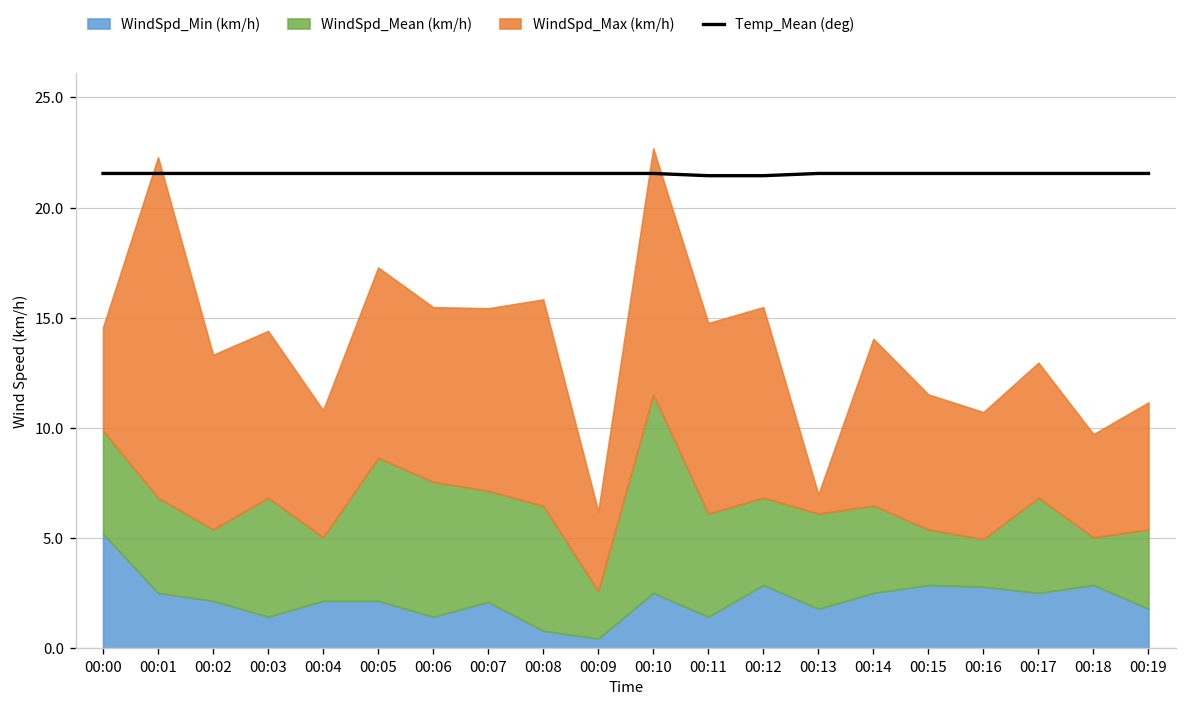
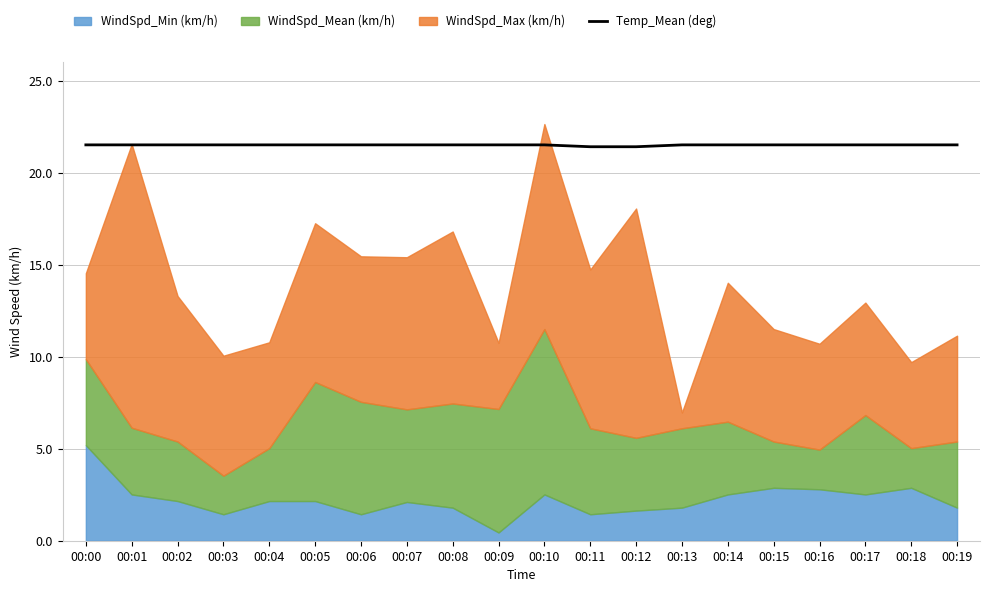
WindSpd_Mean (km/h), 00:01: 4.3 -> 3.6
WindSpd_Mean (km/h), 00:03: 5.4 -> 2.1
WindSpd_Max (km/h), 00:03: 7.6 -> 6.5
WindSpd_Min (km/h), 00:08: 0.8 -> 1.8
WindSpd_Mean (km/h), 00:09: 2.2 -> 6.7
WindSpd_Min (km/h), 00:12: 2.9 -> 1.6
WindSpd_Max (km/h), 00:12: 8.6 -> 12.5
